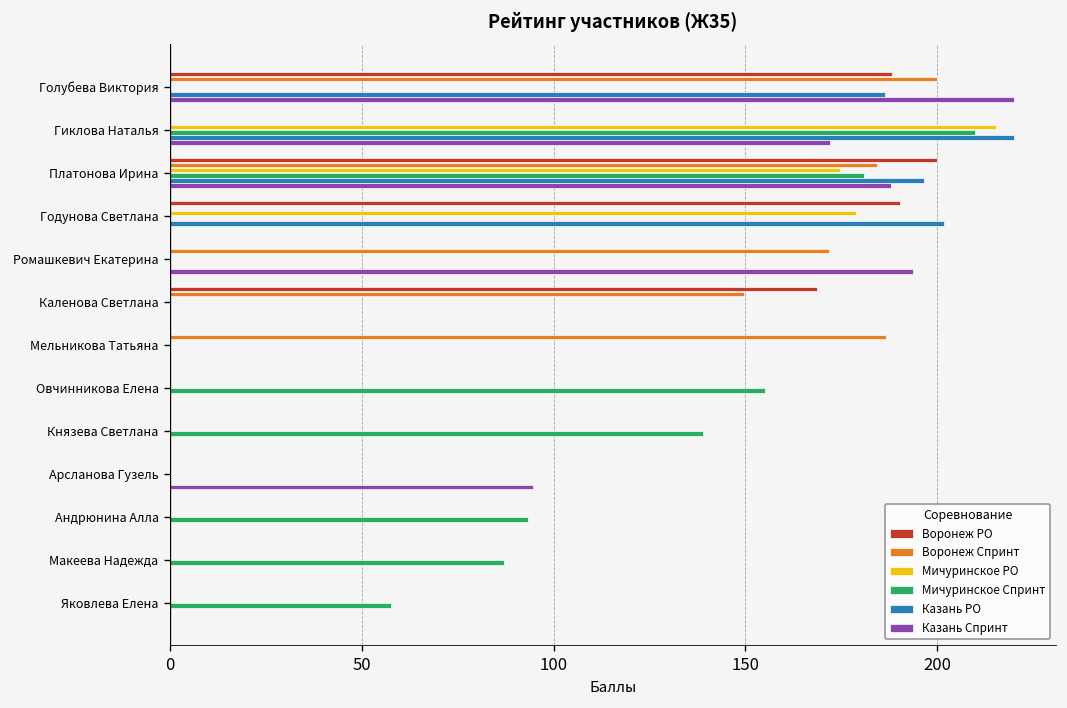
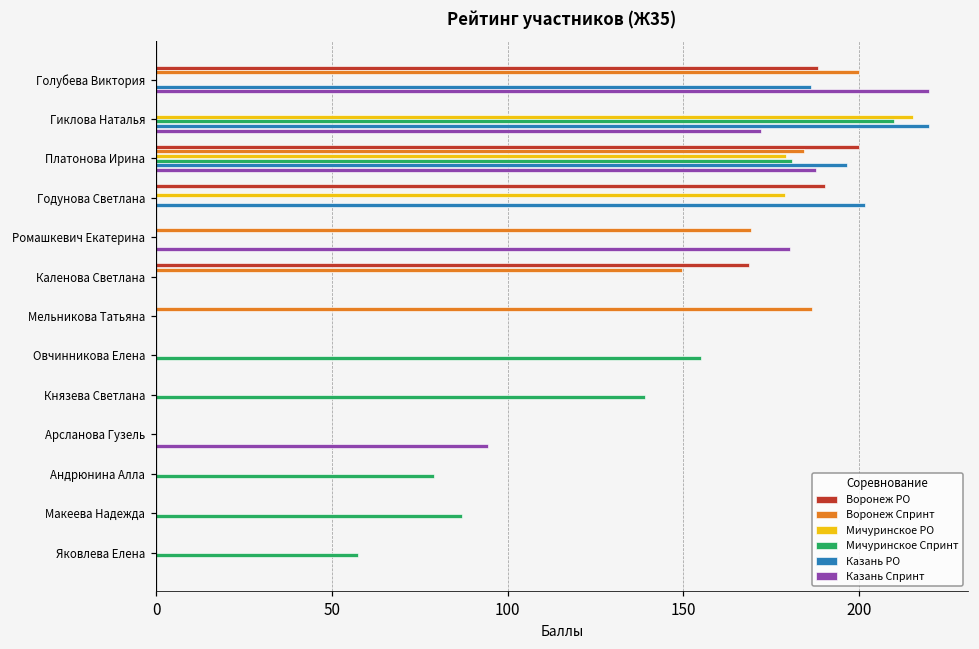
Мичуринское РО, Платонова Ирина: 175 -> 179
Воронеж Спринт, Ромашкевич Екатерина: 172 -> 169
Казань Спринт, Ромашкевич Екатерина: 194 -> 180
Мичуринское Спринт, Андрюнина Алла: 93 -> 79
